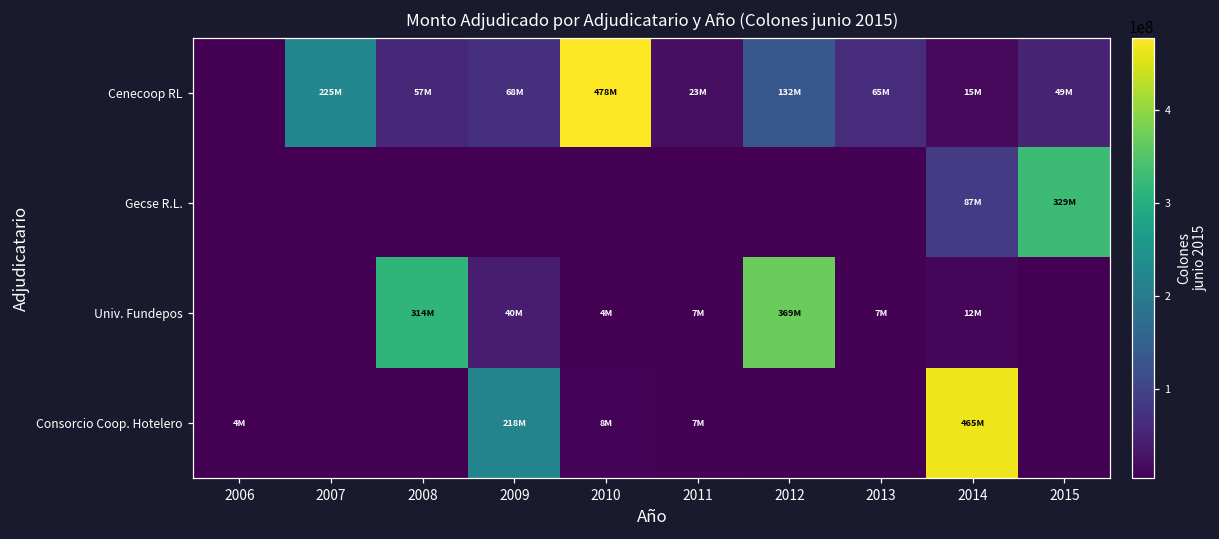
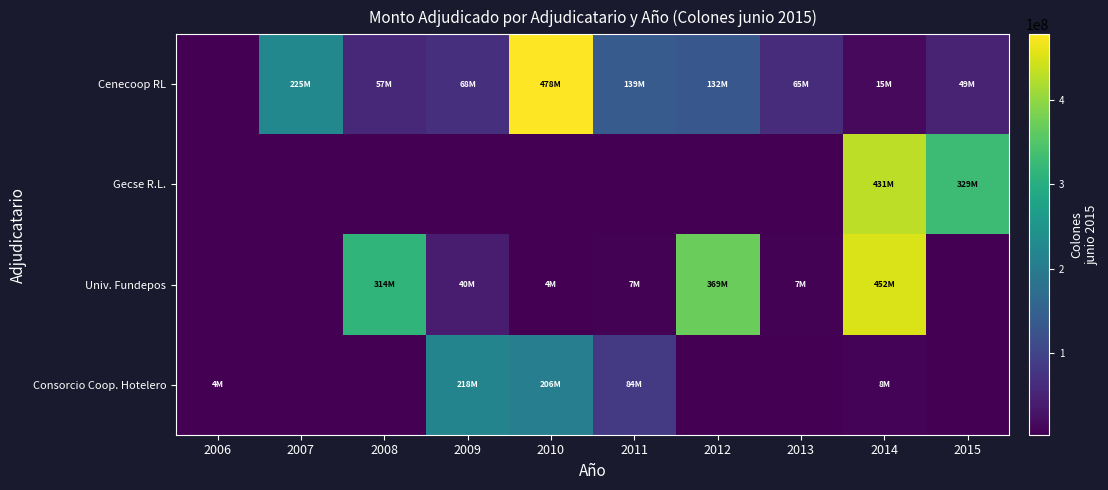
Cenecoop RL, 2011: 23M -> 139M
Gecse R.L., 2014: 87M -> 431M
Univ. Fundepos, 2014: 12M -> 452M
Consorcio Coop. Hotelero, 2010: 8M -> 206M
Consorcio Coop. Hotelero, 2011: 7M -> 84M
Consorcio Coop. Hotelero, 2014: 465M -> 8M
